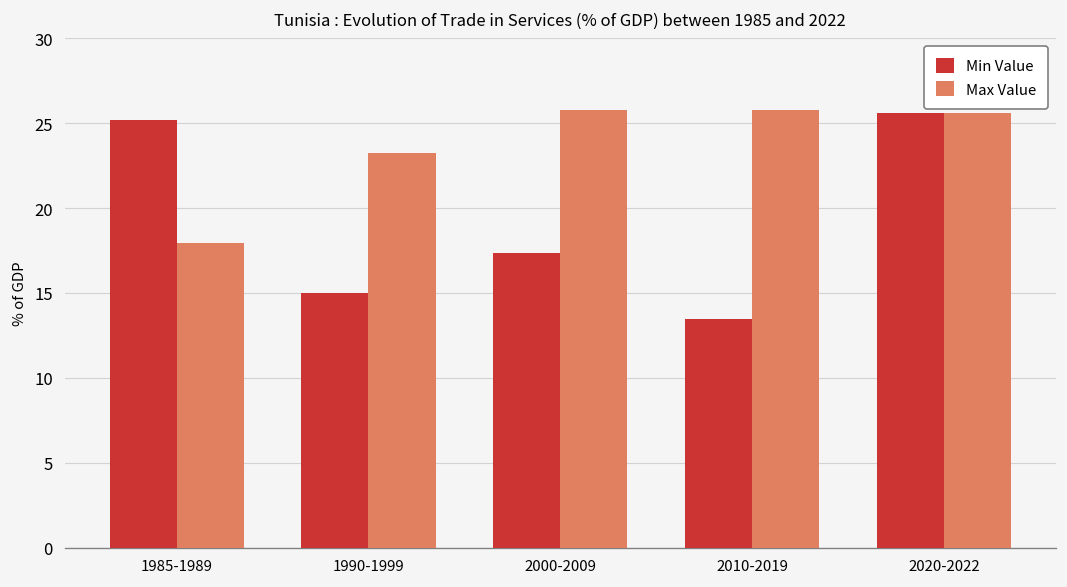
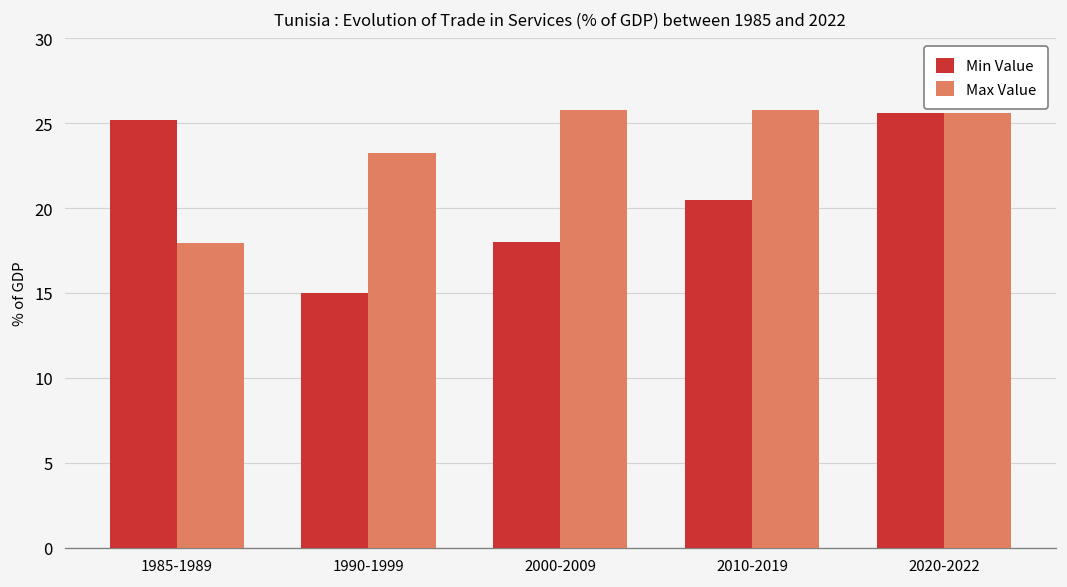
Min Value, 2000-2009: 17.3 -> 18.0
Min Value, 2010-2019: 13.4 -> 20.5
